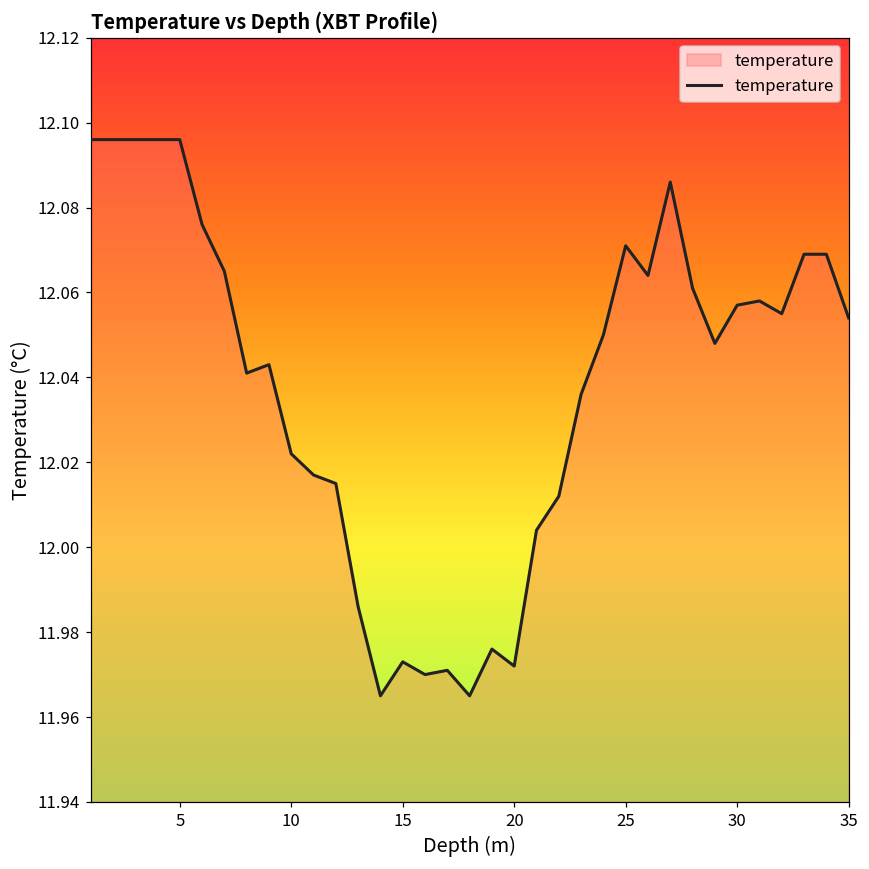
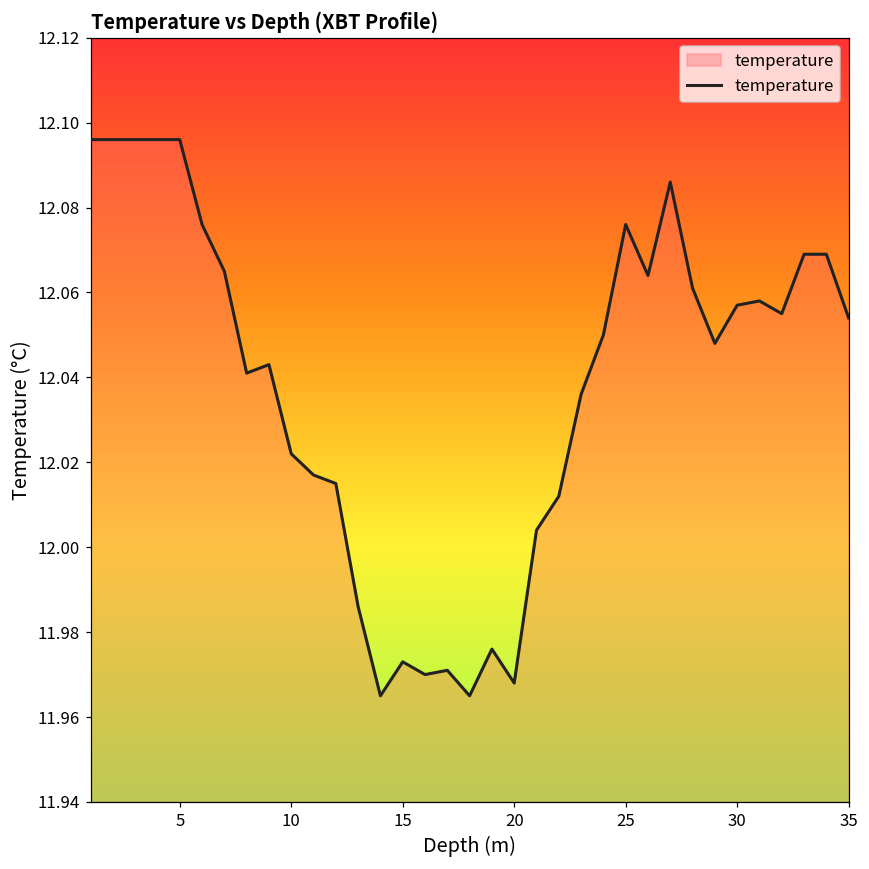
20: 11.972 -> 11.968
25: 12.071 -> 12.076
